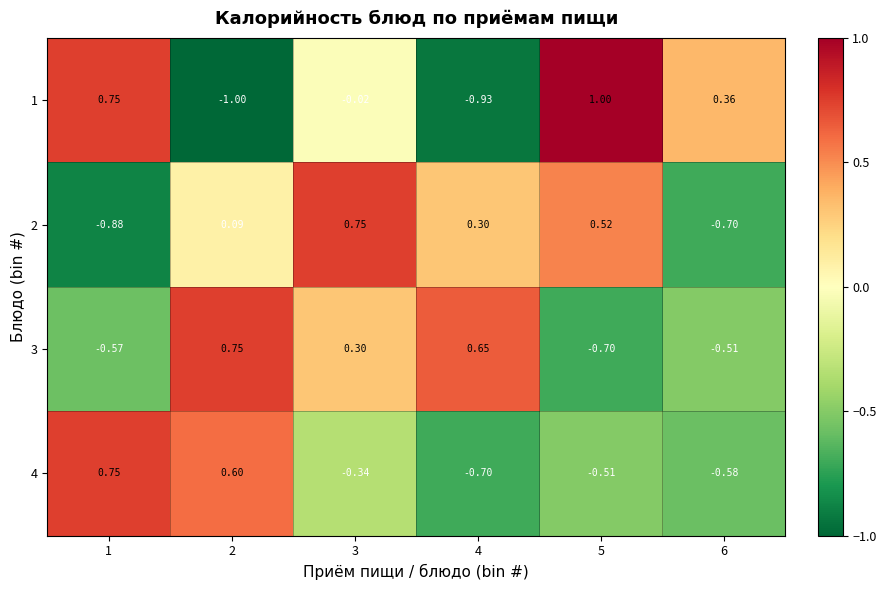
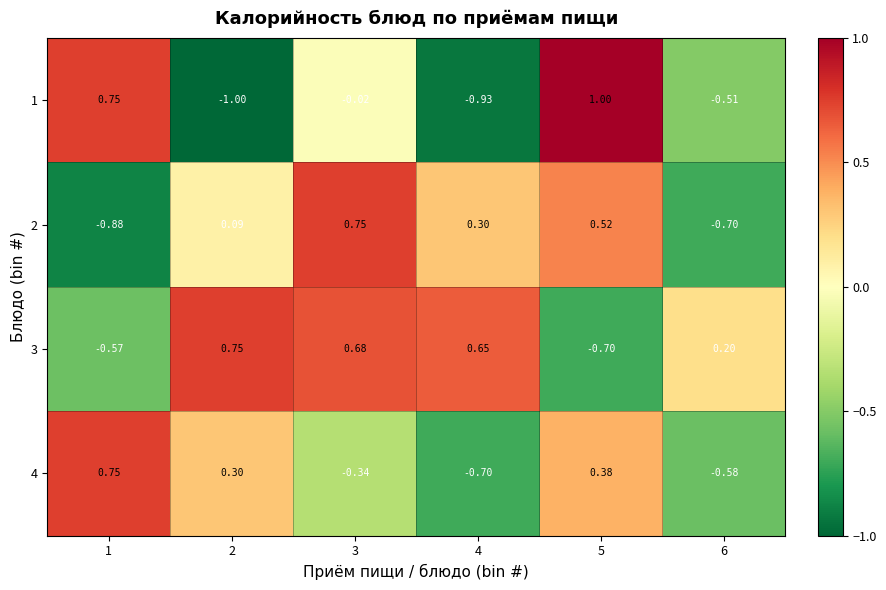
1, 6: 0.36 -> -0.51
3, 3: 0.30 -> 0.68
3, 6: -0.51 -> 0.20
4, 2: 0.60 -> 0.30
4, 5: -0.51 -> 0.38
